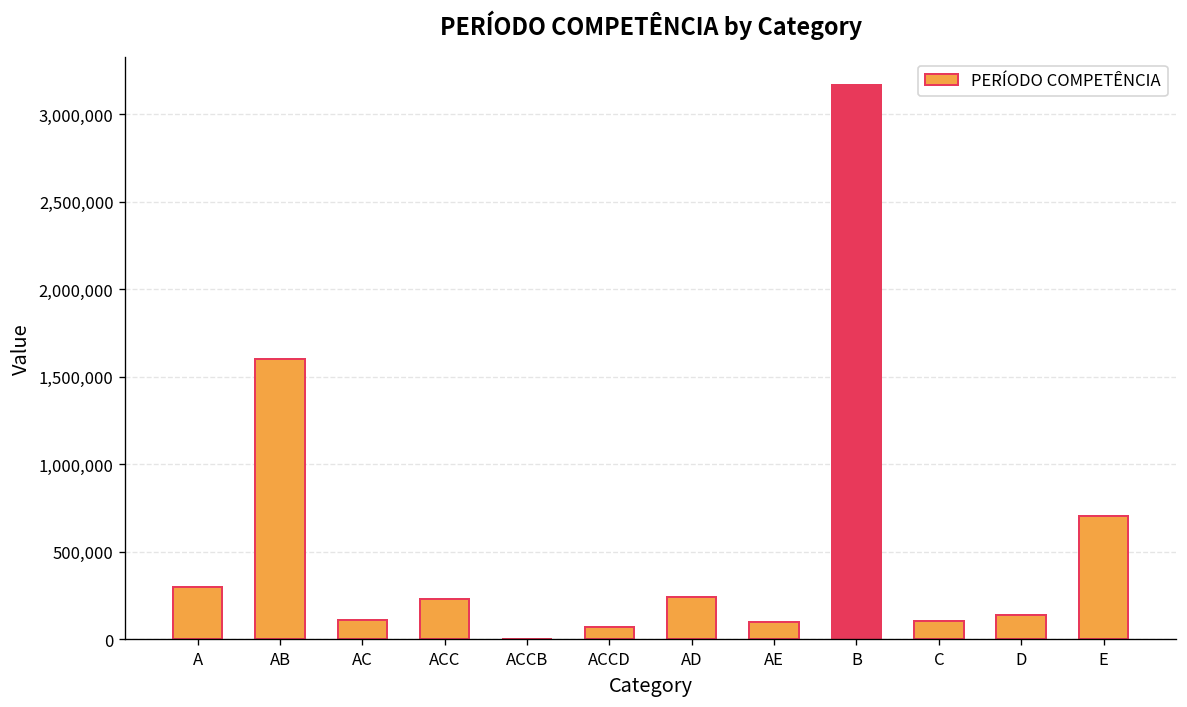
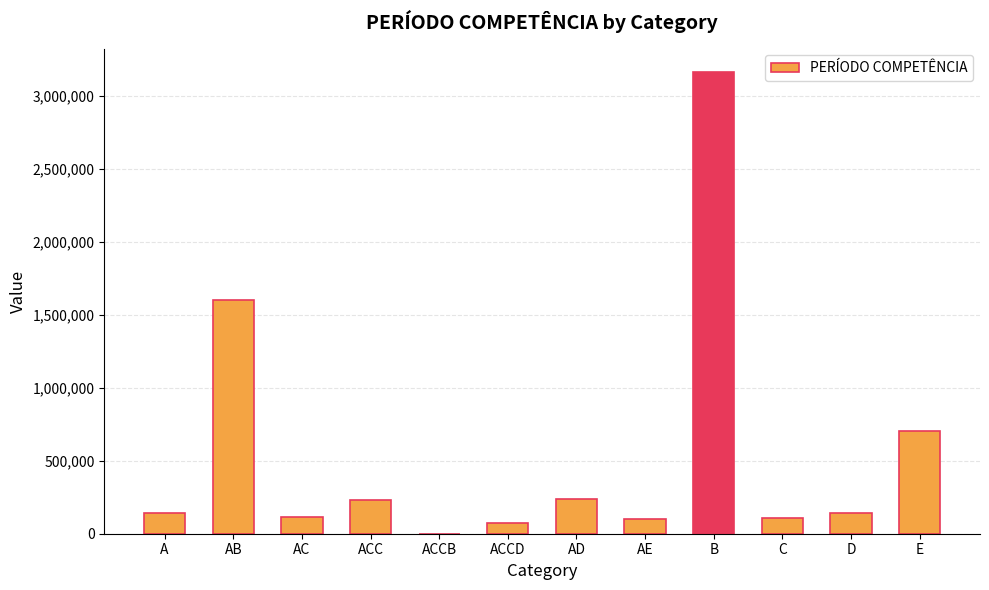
A: 300,000 -> 140,000
